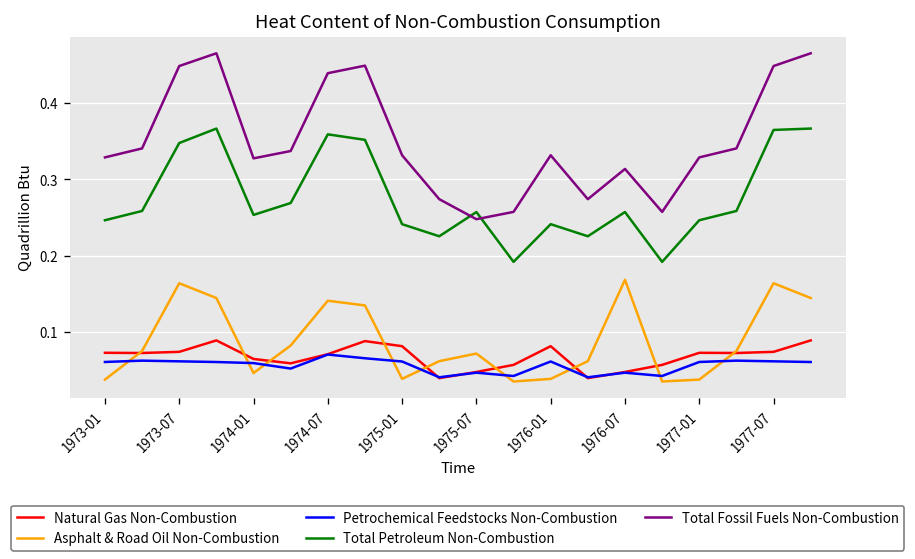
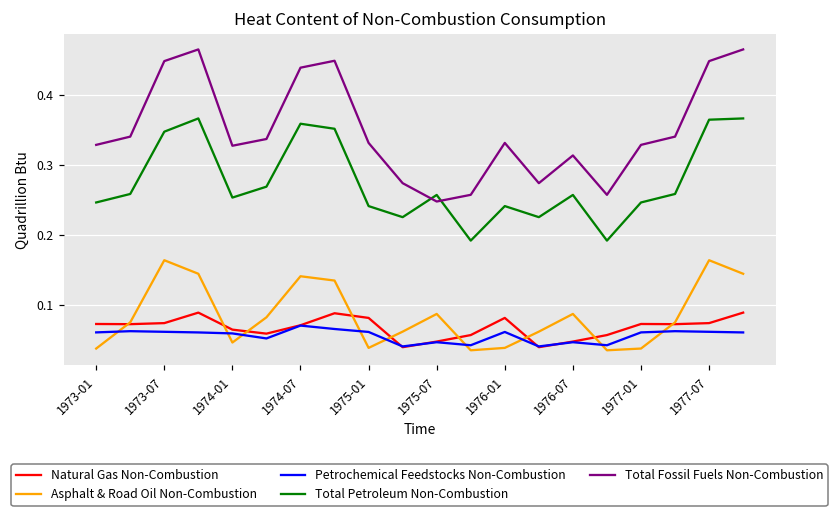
Asphalt & Road Oil Non-Combustion, 1975-07: 0.07 -> 0.09
Asphalt & Road Oil Non-Combustion, 1976-07: 0.17 -> 0.09
